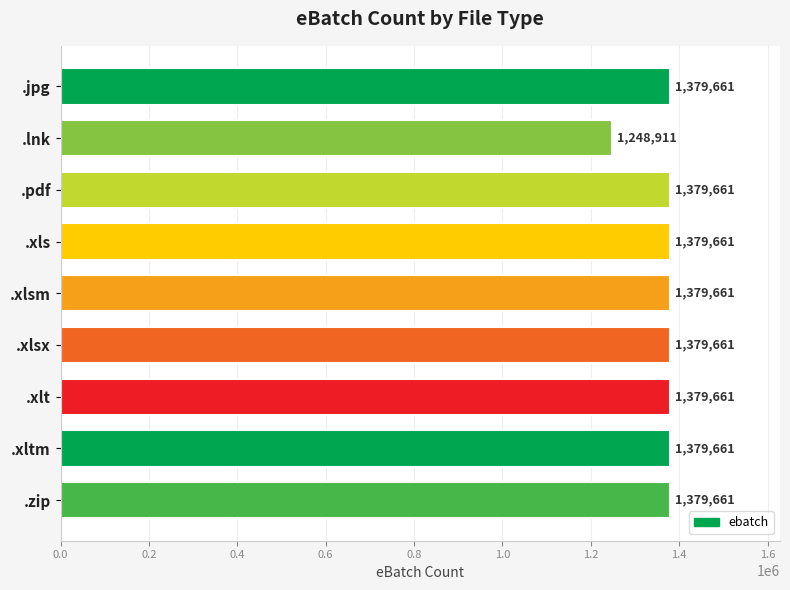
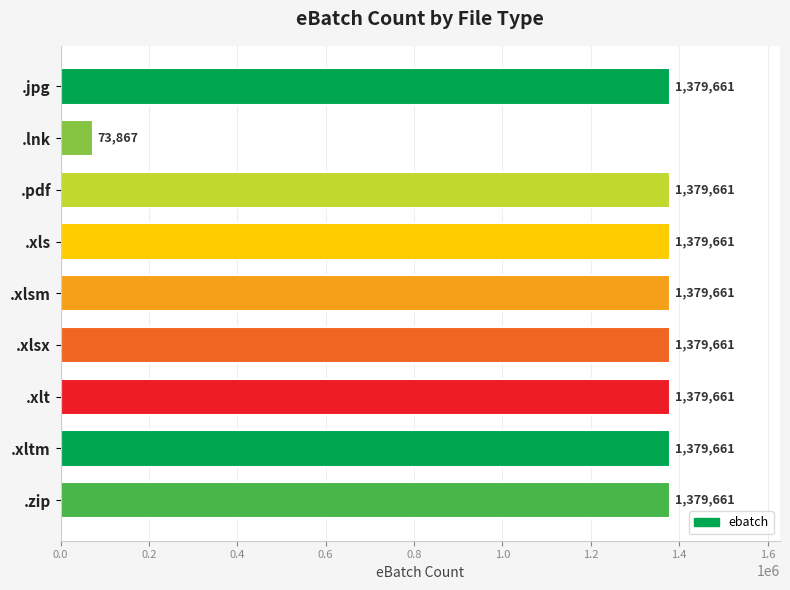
.lnk: 1,248,911 -> 73,867
